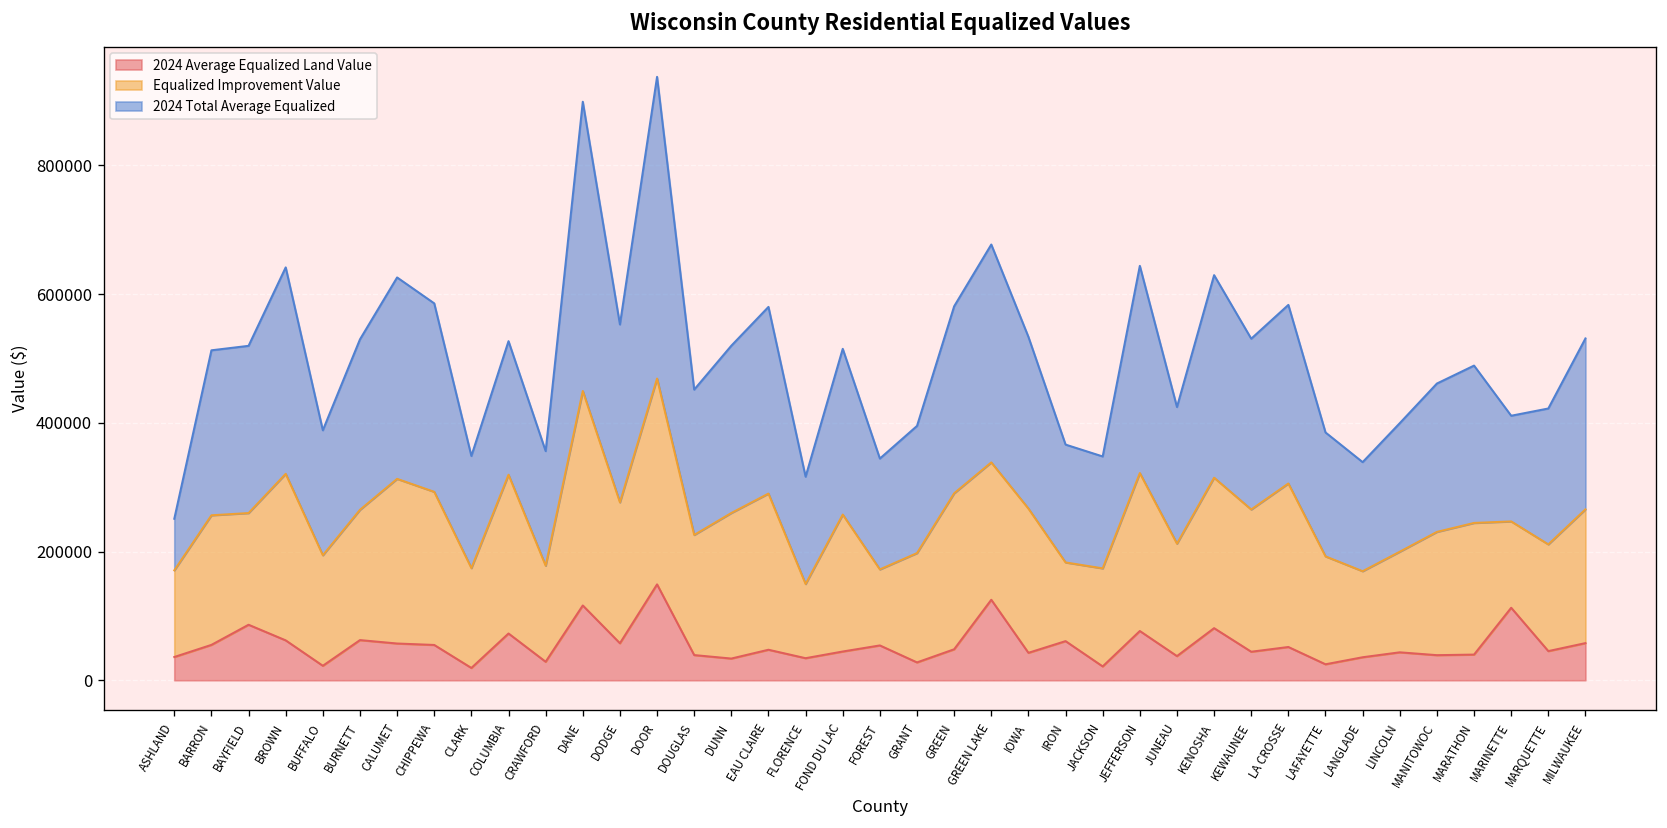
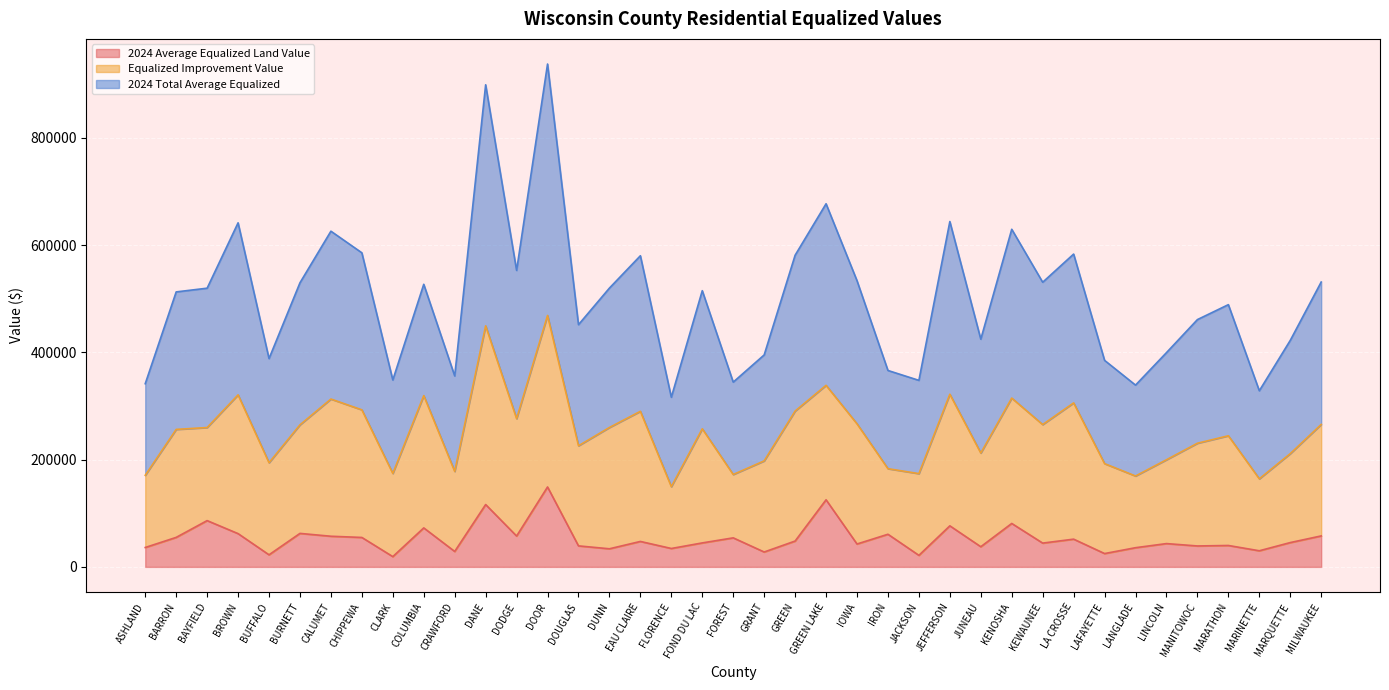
2024 Total Average Equalized, ASHLAND: 80000 -> 170000
2024 Average Equalized Land Value, MARINETTE: 110000 -> 30000
